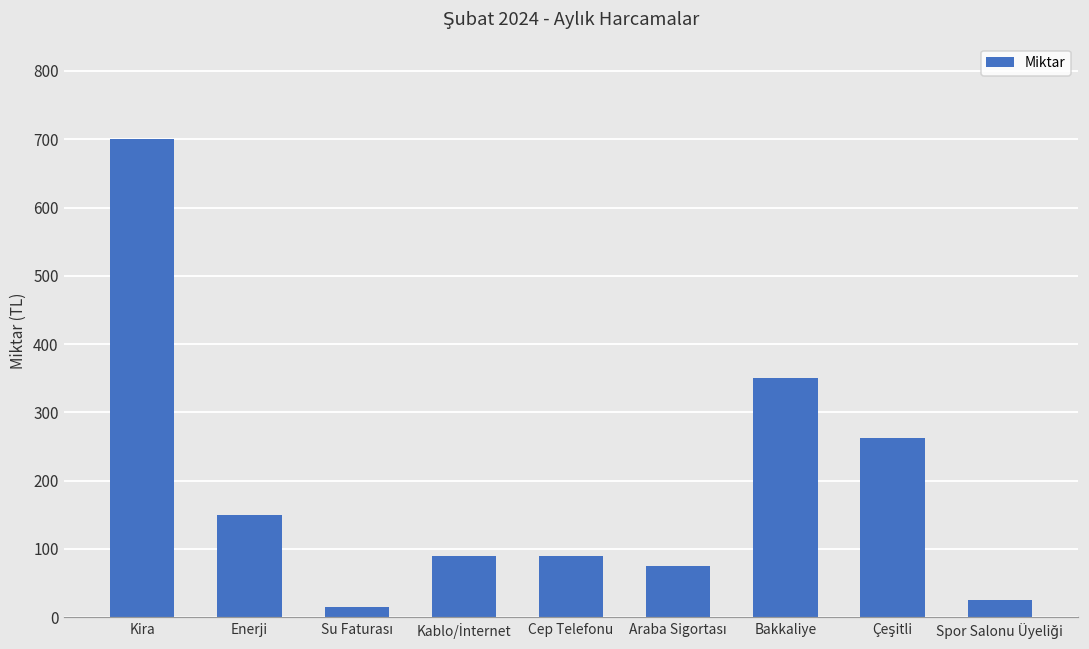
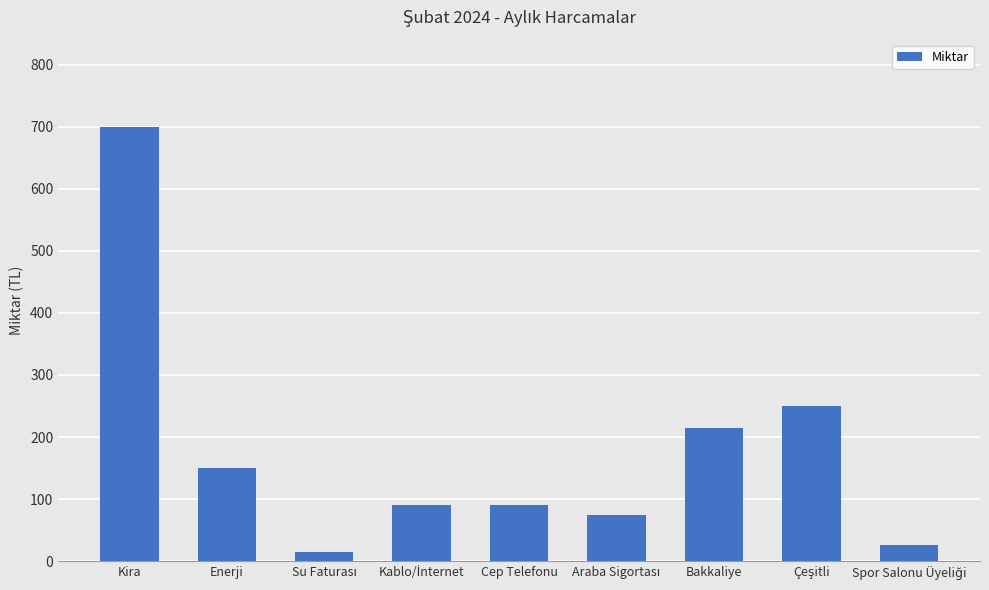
Bakkaliye: 350 -> 220
Çeşitli: 260 -> 250
